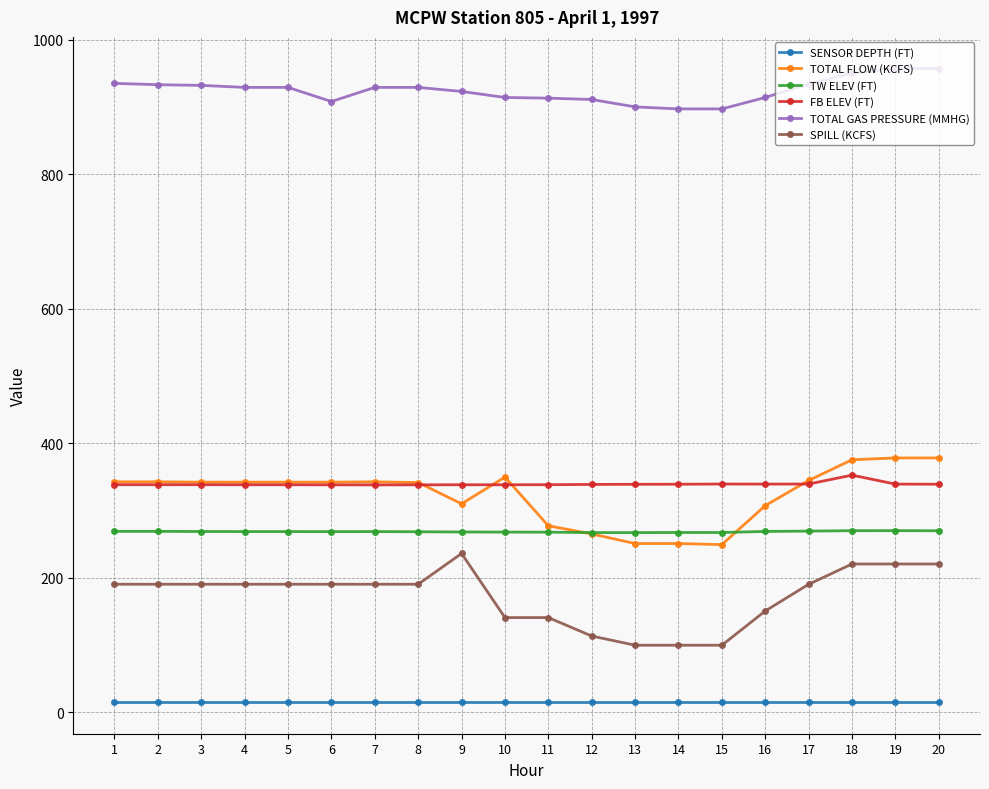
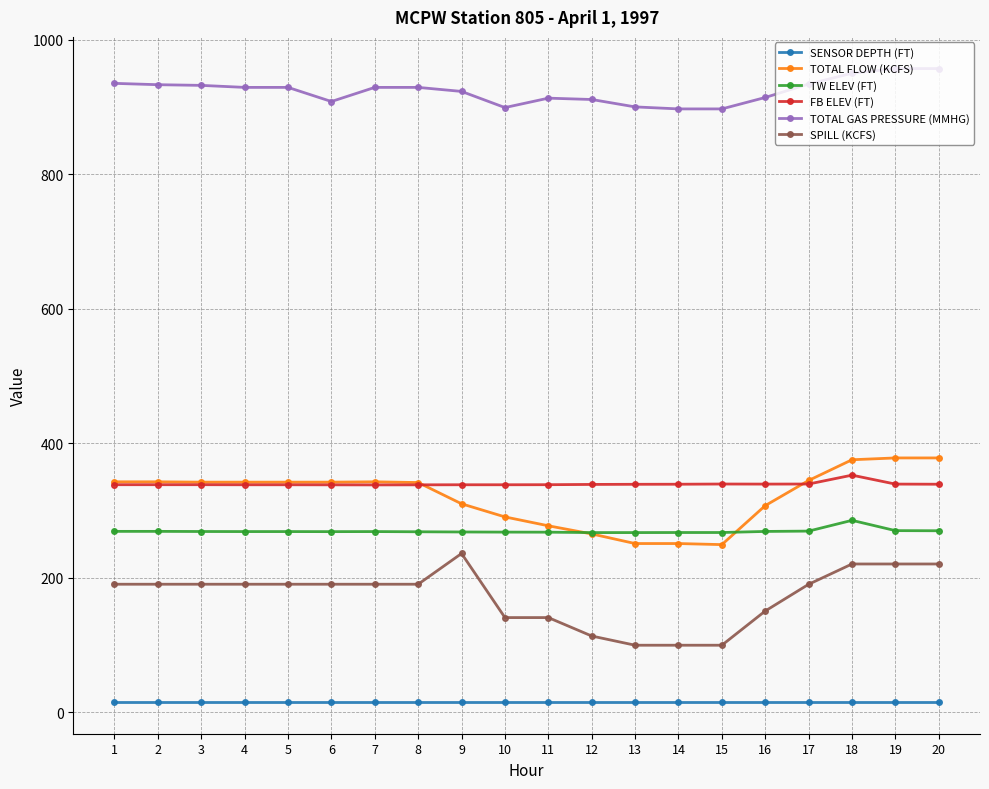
TOTAL FLOW (KCFS), 10: 350 -> 290
TOTAL GAS PRESSURE (MMHG), 10: 910 -> 900
TW ELEV (FT), 18: 270 -> 290
